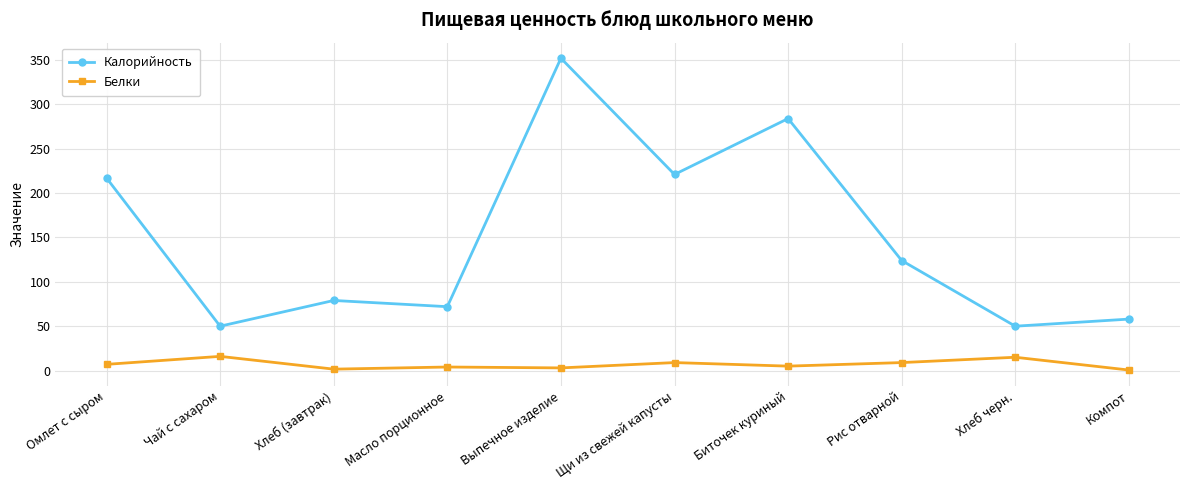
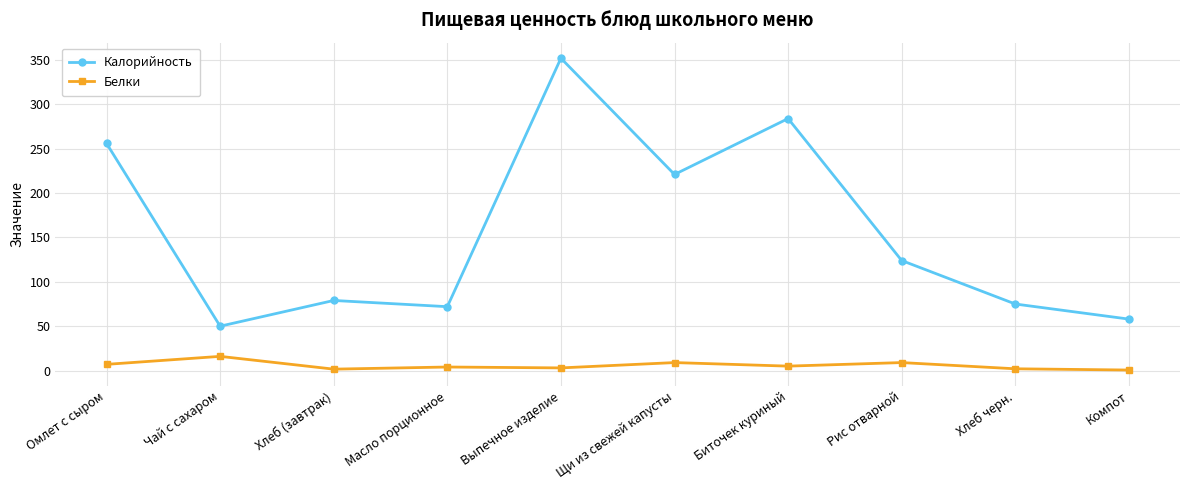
Калорийность, Омлет с сыром: 220 -> 260
Калорийность, Хлеб черн.: 50 -> 80
Белки, Хлеб черн.: 20 -> 0
